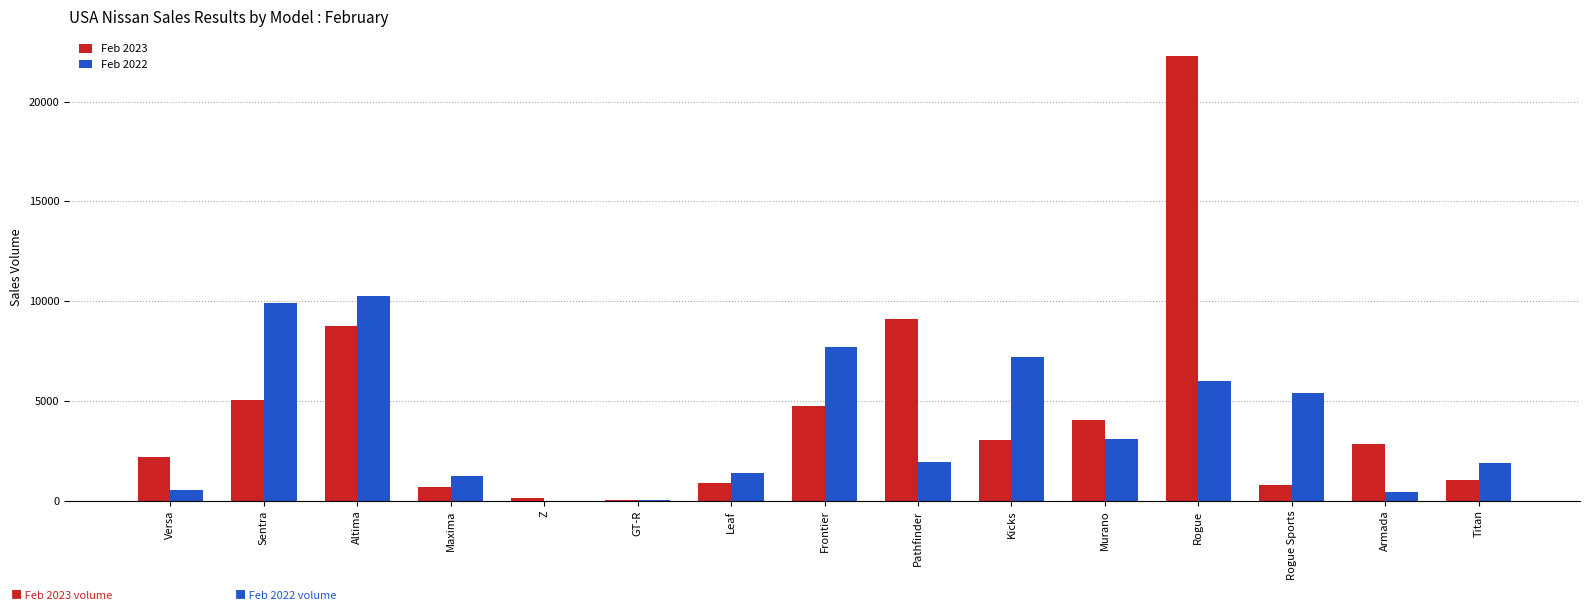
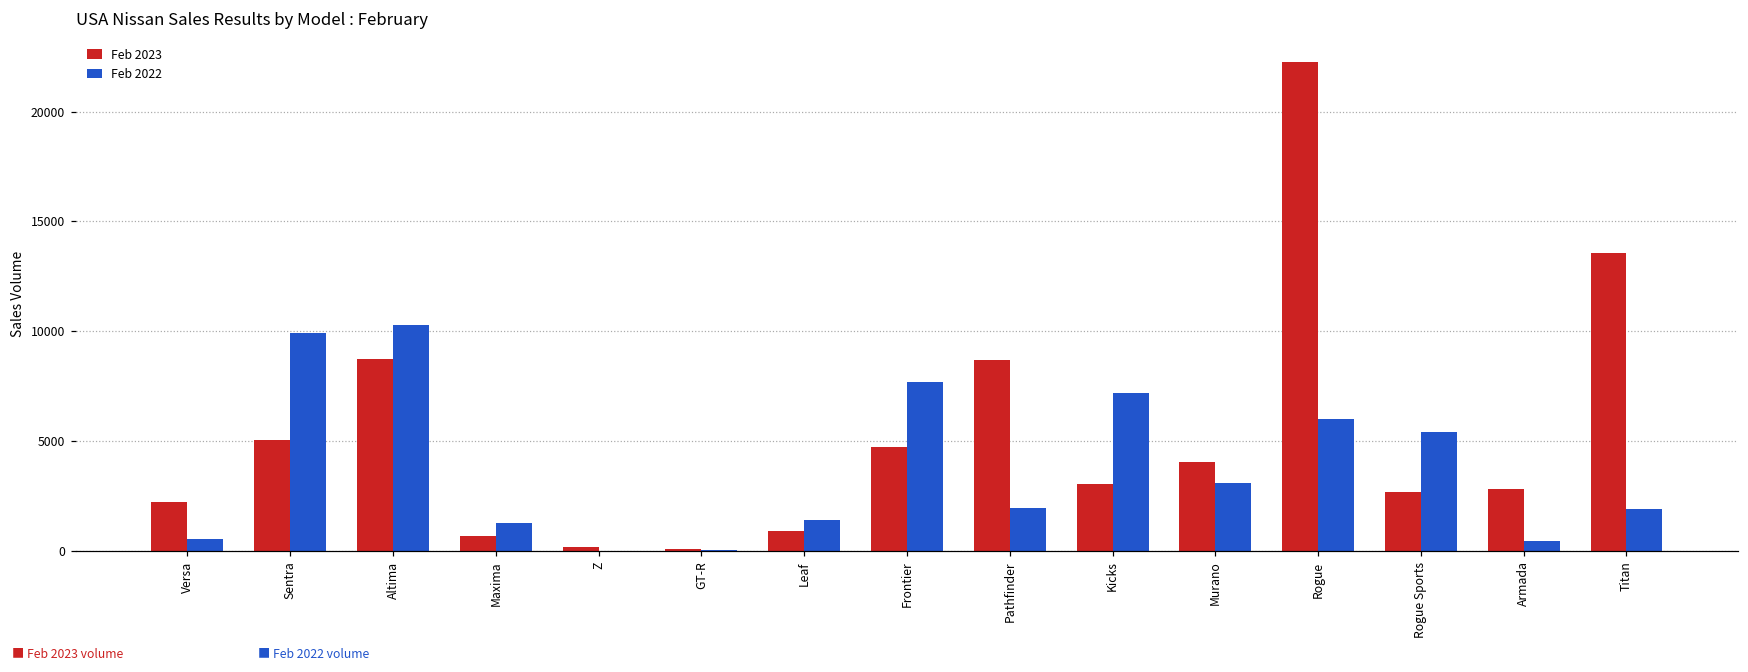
Feb 2023, Pathfinder: 9100 -> 8700
Feb 2023, Rogue Sports: 800 -> 2700
Feb 2023, Titan: 1000 -> 13600
